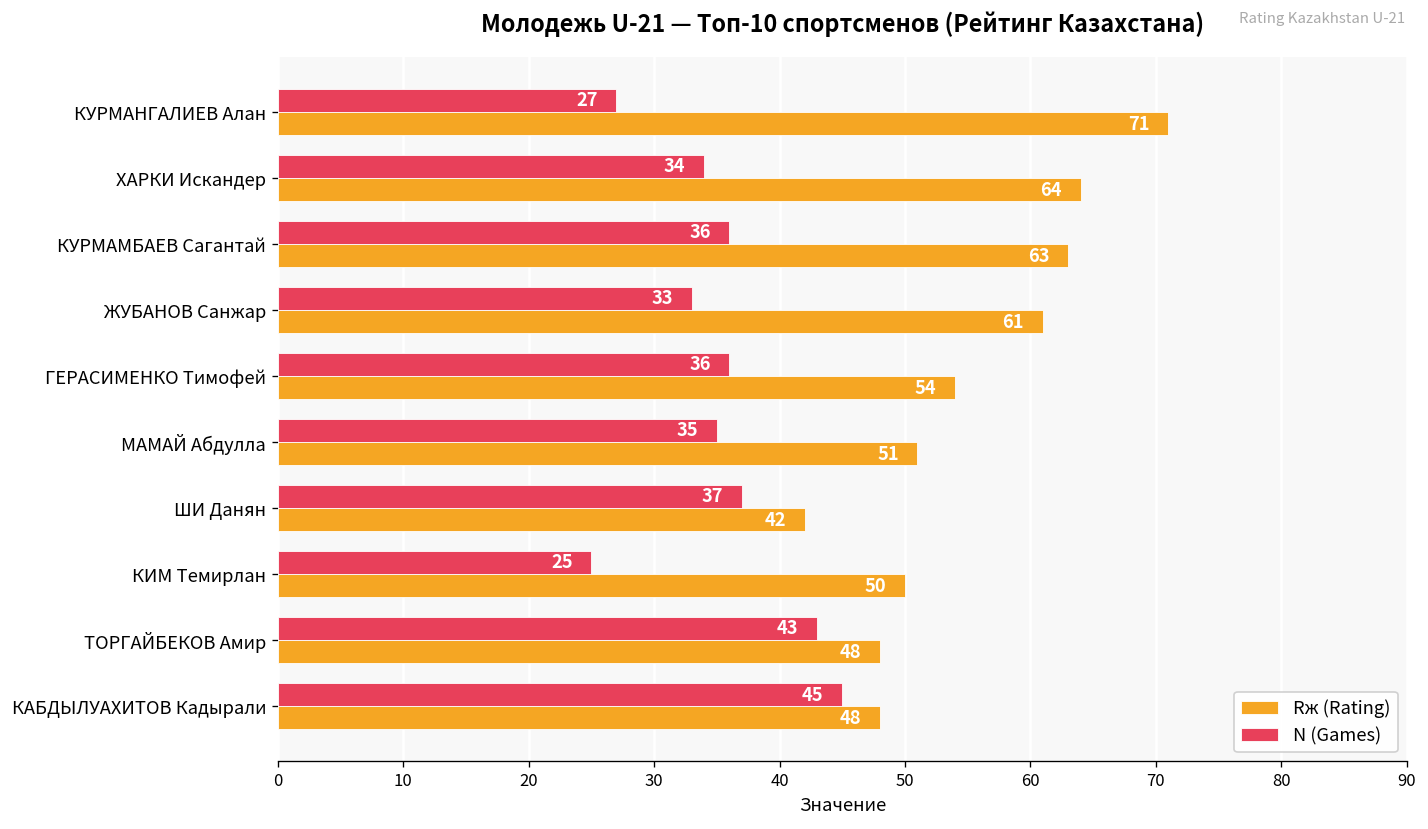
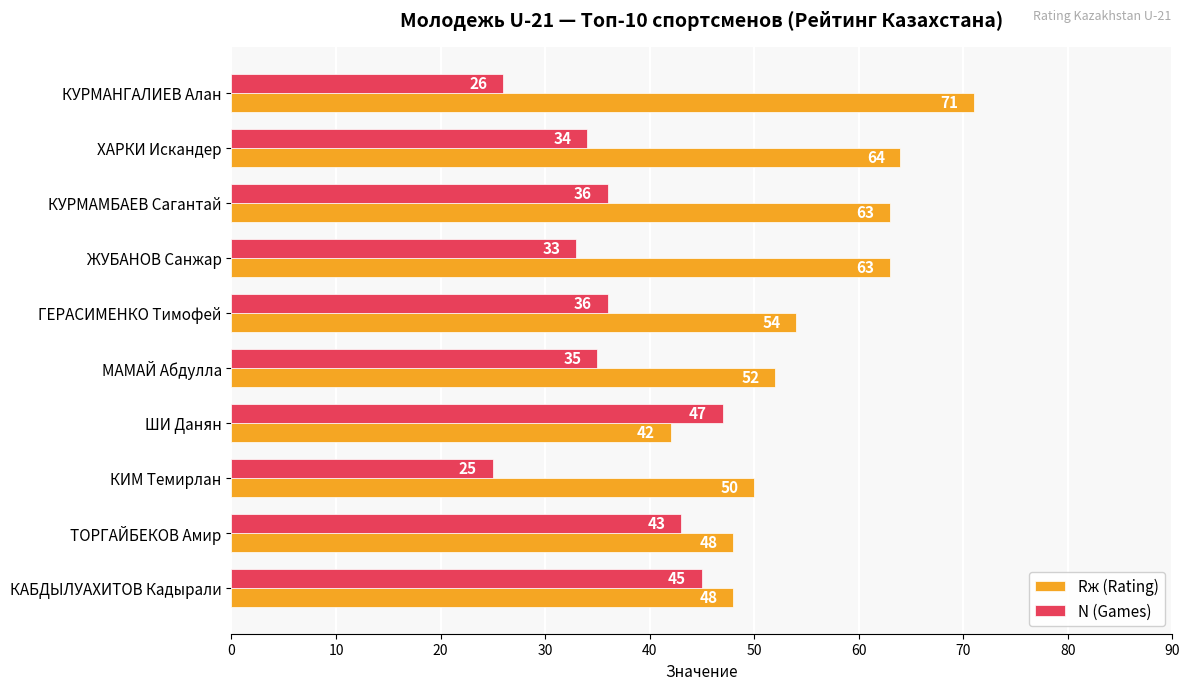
N (Games), КУРМАНГАЛИЕВ Алан: 27 -> 26
Rж (Rating), ЖУБАНОВ Санжар: 61 -> 63
Rж (Rating), МАМАЙ Абдулла: 51 -> 52
N (Games), ШИ Данян: 37 -> 47
